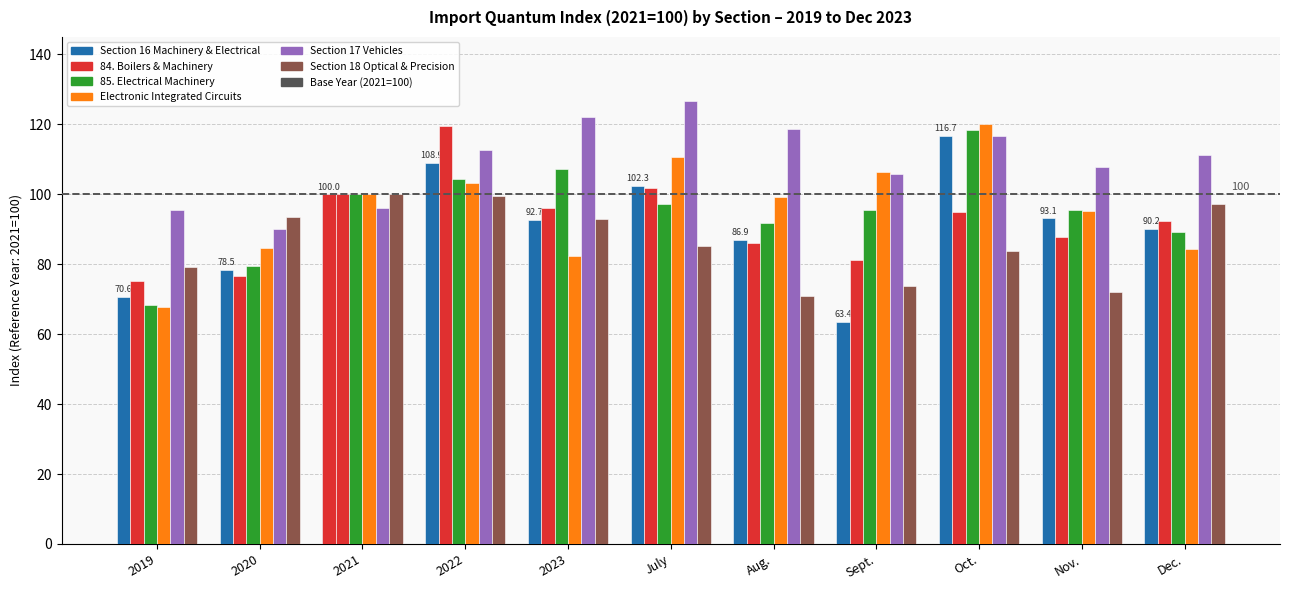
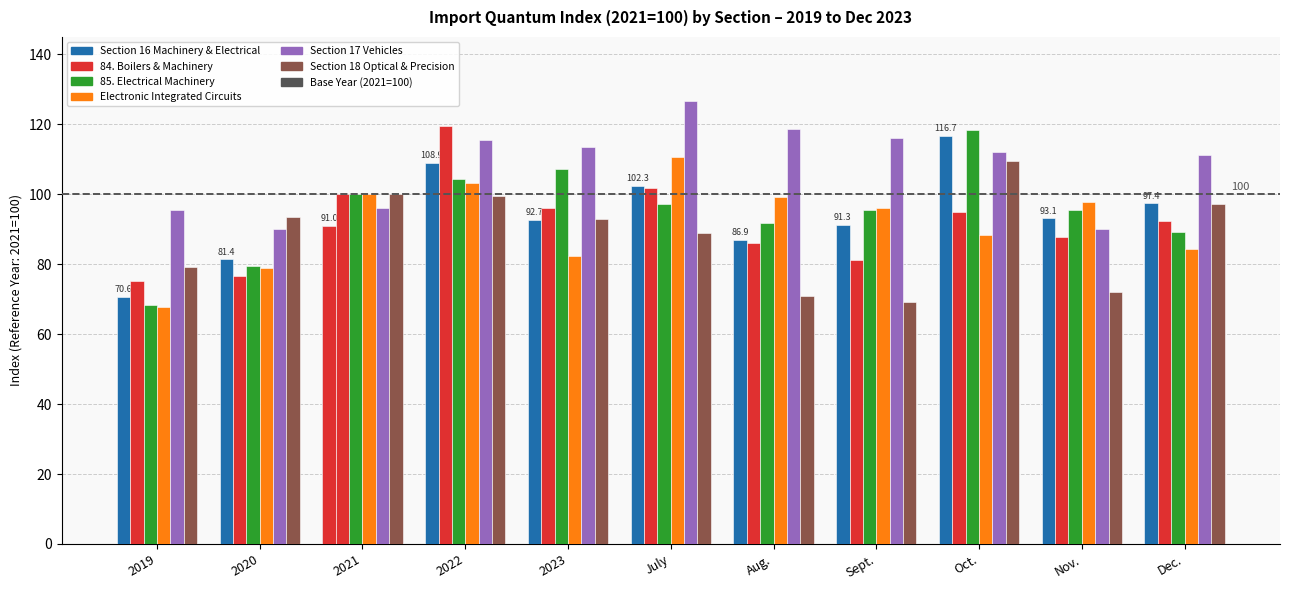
Section 16 Machinery & Electrical, 2020: 78.5 -> 81.4
Electronic Integrated Circuits, 2020: 85 -> 79
Section 16 Machinery & Electrical, 2021: 100.0 -> 91.0
Section 17 Vehicles, 2022: 113 -> 116
Section 17 Vehicles, 2023: 122 -> 113
Section 18 Optical & Precision, July: 85 -> 89
Section 16 Machinery & Electrical, Sept.: 63.4 -> 91.3
Electronic Integrated Circuits, Sept.: 106 -> 96
Section 17 Vehicles, Sept.: 106 -> 116
Section 18 Optical & Precision, Sept.: 74 -> 69
Electronic Integrated Circuits, Oct.: 120 -> 88
Section 17 Vehicles, Oct.: 117 -> 112
Section 18 Optical & Precision, Oct.: 84 -> 109
Electronic Integrated Circuits, Nov.: 95 -> 98
Section 17 Vehicles, Nov.: 108 -> 90
Section 16 Machinery & Electrical, Dec.: 90.2 -> 97.4
